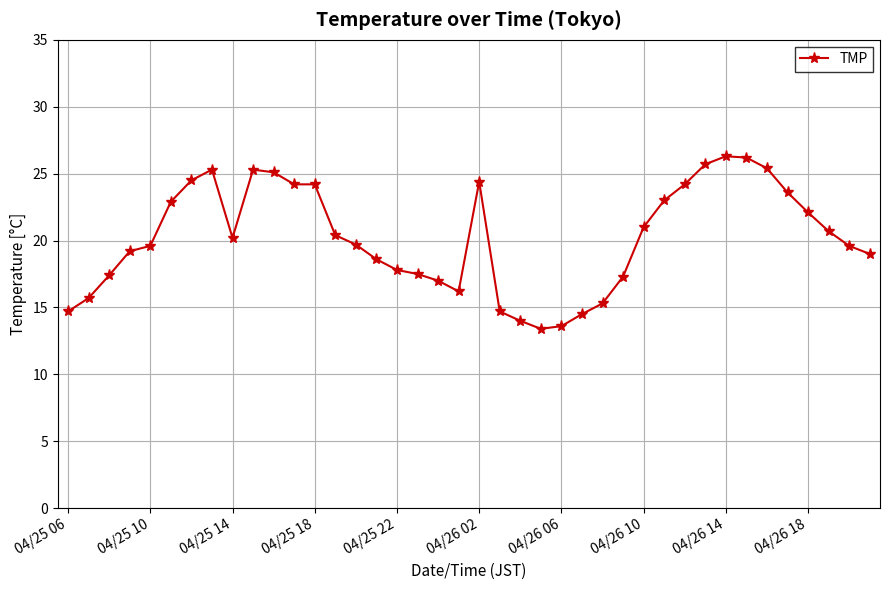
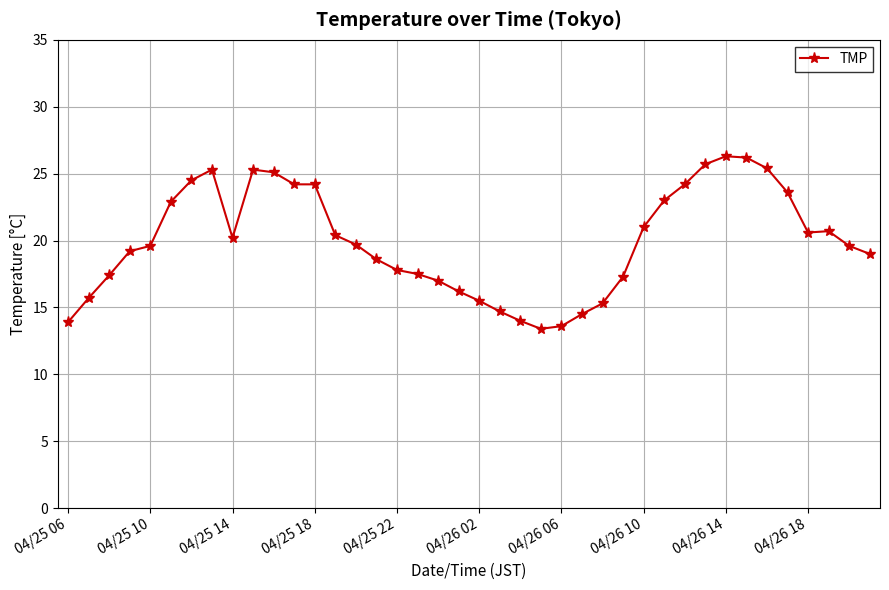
04/25 06: 14.7 -> 13.9
04/26 02: 24.4 -> 15.5
04/26 18: 22.1 -> 20.6
